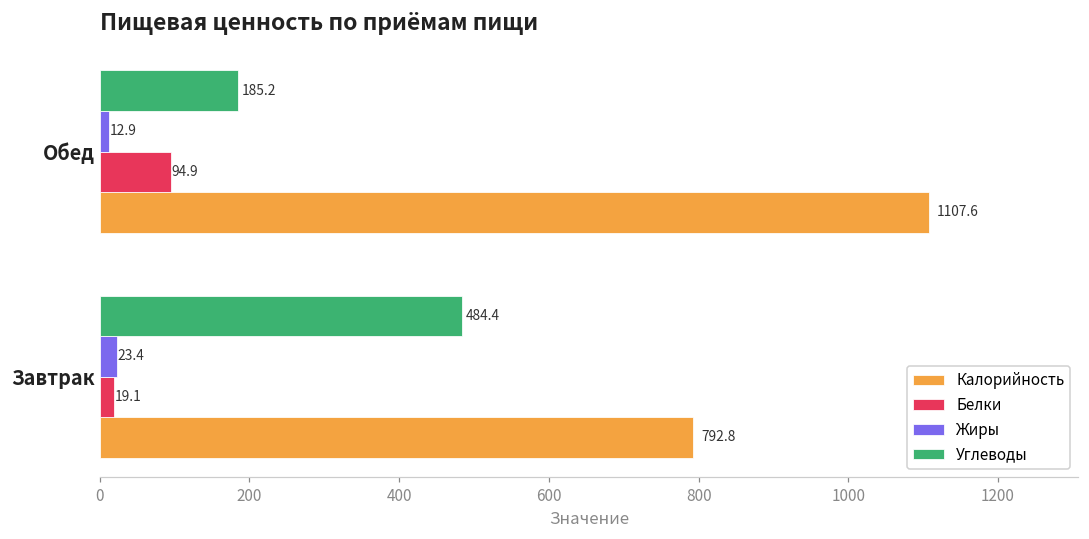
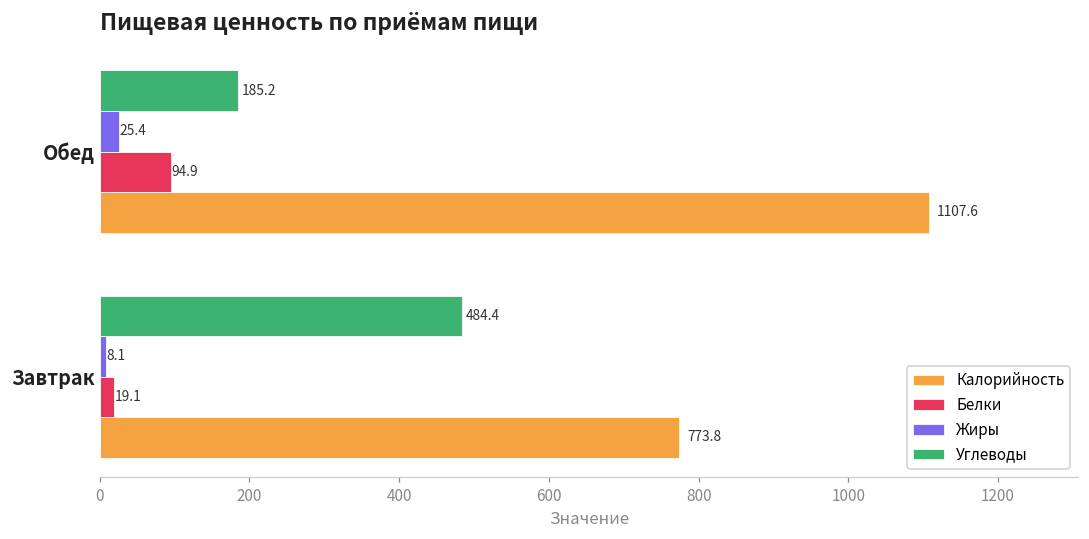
Жиры, Обед: 12.9 -> 25.4
Жиры, Завтрак: 23.4 -> 8.1
Калорийность, Завтрак: 792.8 -> 773.8
